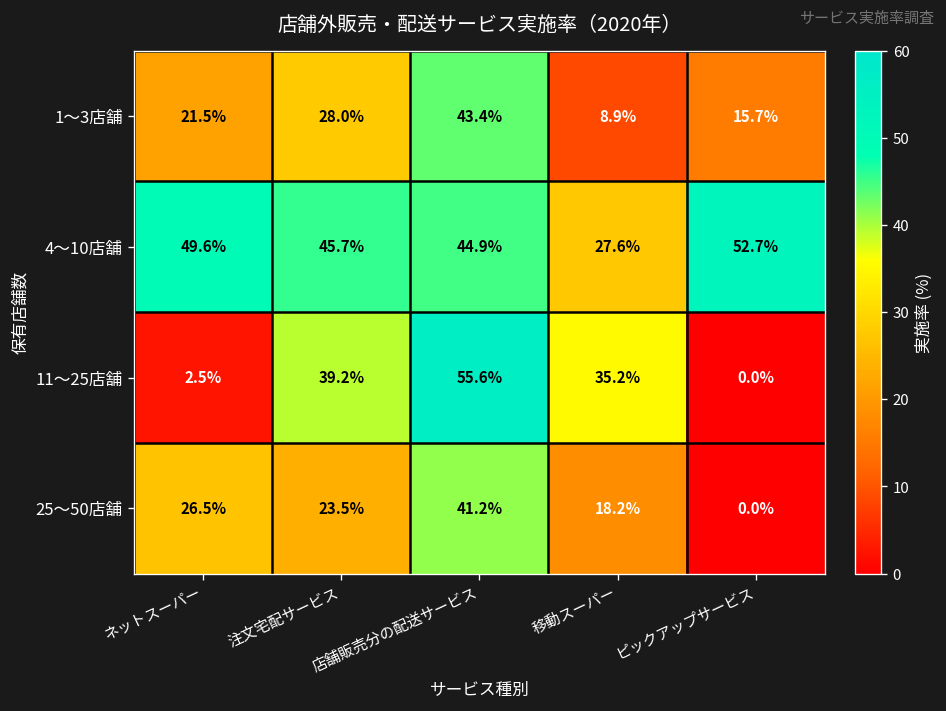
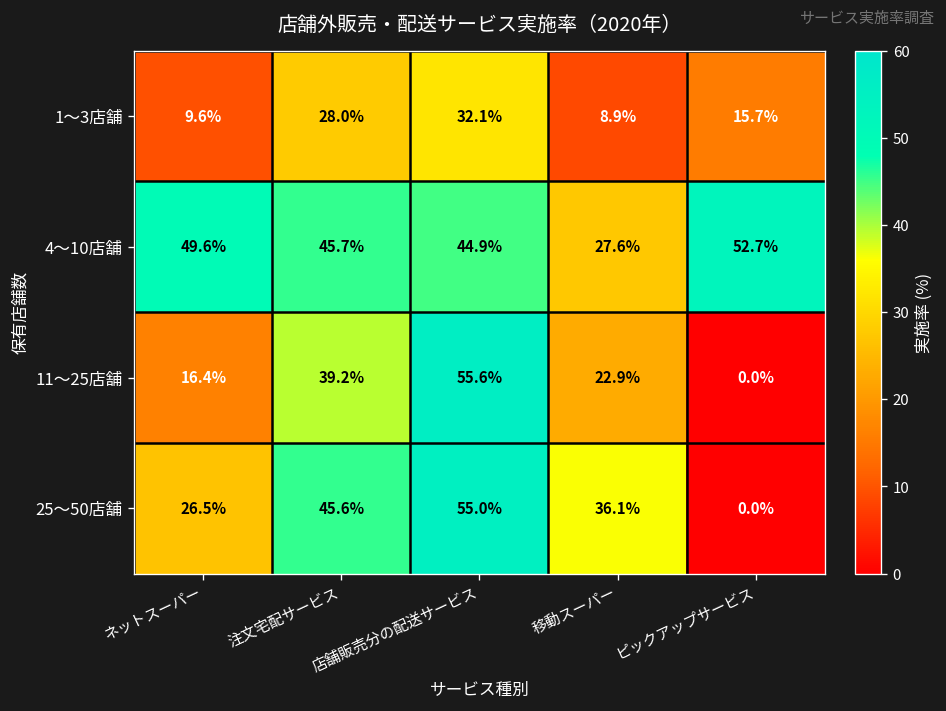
1〜3店舗, ネットスーパー: 21.5% -> 9.6%
1〜3店舗, 店舗販売分の配送サービス: 43.4% -> 32.1%
11〜25店舗, ネットスーパー: 2.5% -> 16.4%
11〜25店舗, 移動スーパー: 35.2% -> 22.9%
25〜50店舗, 注文宅配サービス: 23.5% -> 45.6%
25〜50店舗, 店舗販売分の配送サービス: 41.2% -> 55.0%
25〜50店舗, 移動スーパー: 18.2% -> 36.1%
